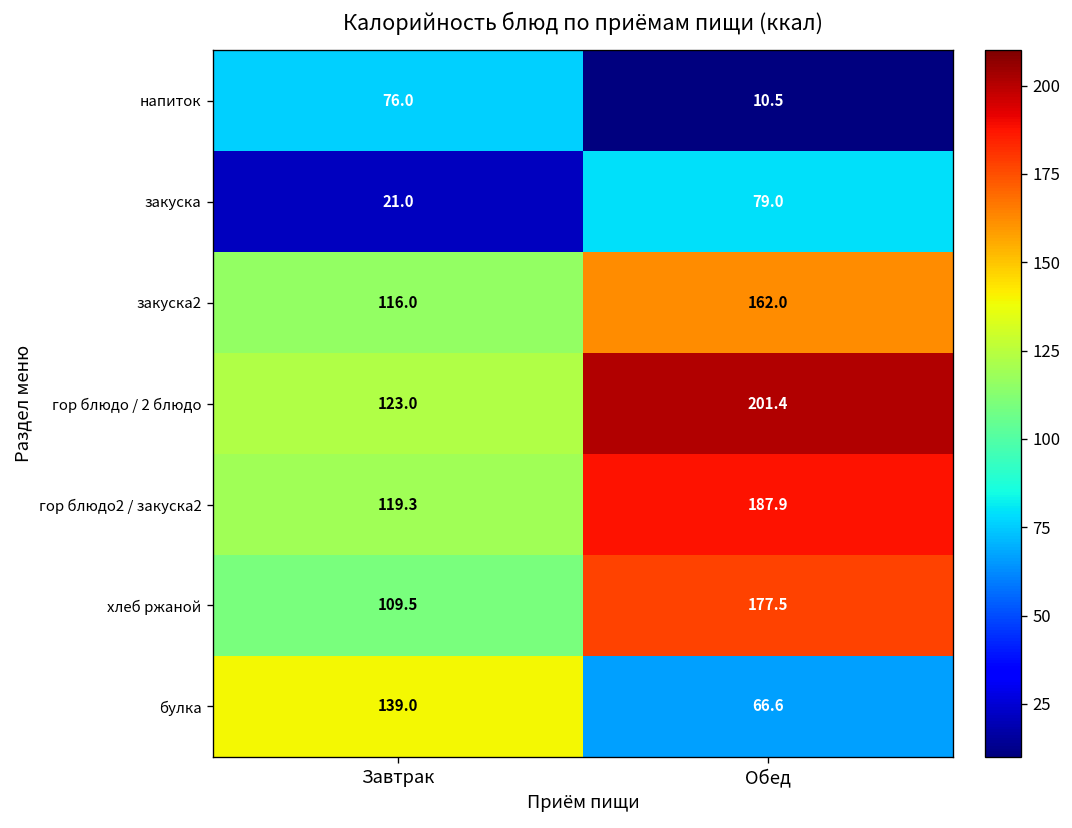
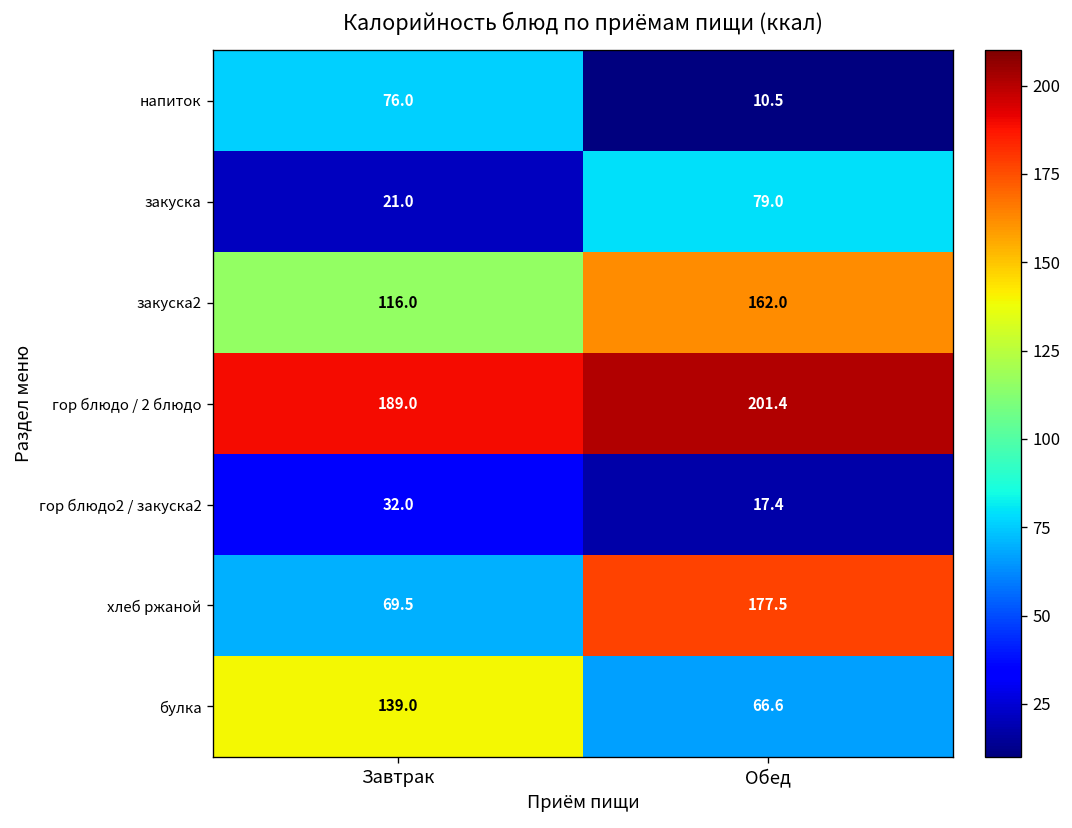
гор блюдо / 2 блюдо, Завтрак: 123.0 -> 189.0
гор блюдо2 / закуска2, Завтрак: 119.3 -> 32.0
гор блюдо2 / закуска2, Обед: 187.9 -> 17.4
хлеб ржаной, Завтрак: 109.5 -> 69.5
